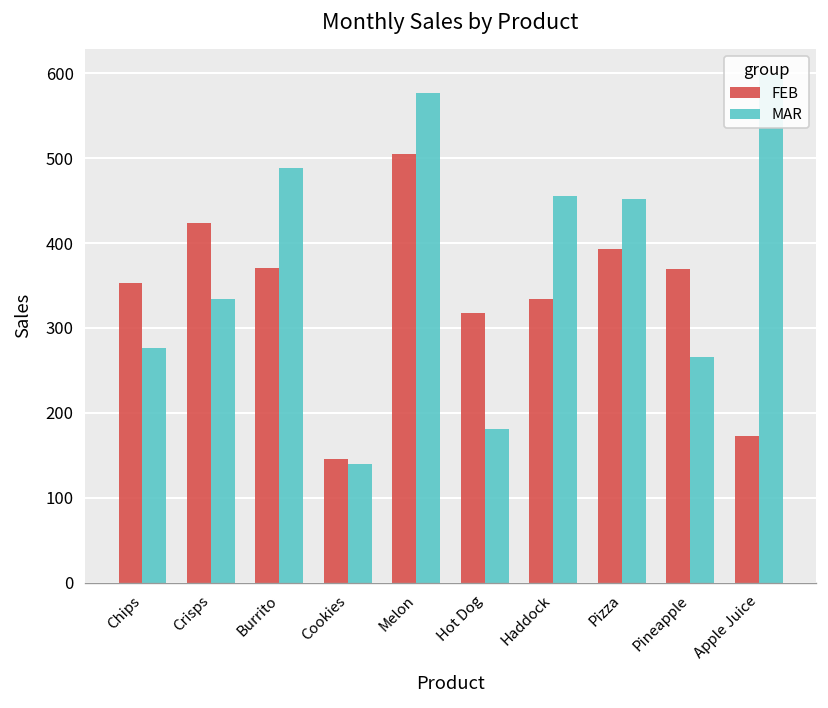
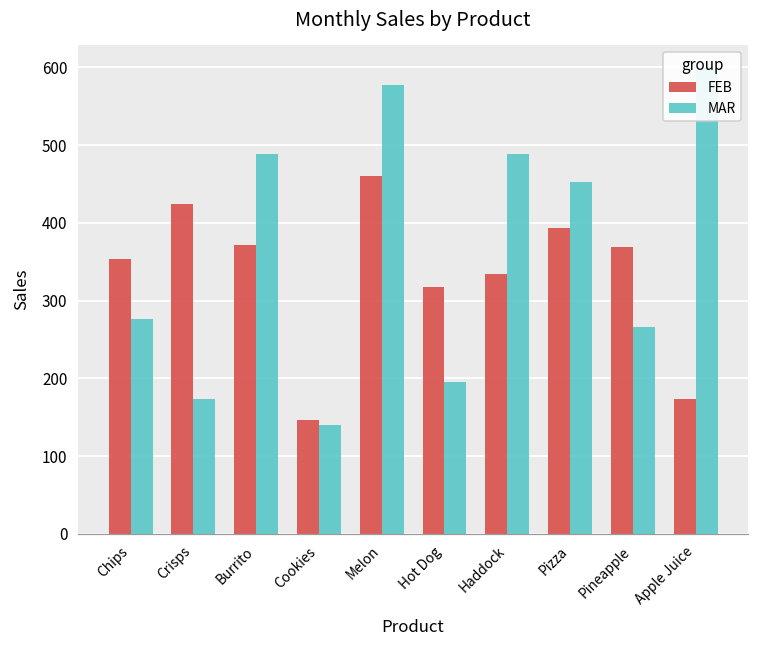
MAR, Crisps: 330 -> 170
FEB, Melon: 510 -> 460
MAR, Hot Dog: 180 -> 200
MAR, Haddock: 460 -> 490
